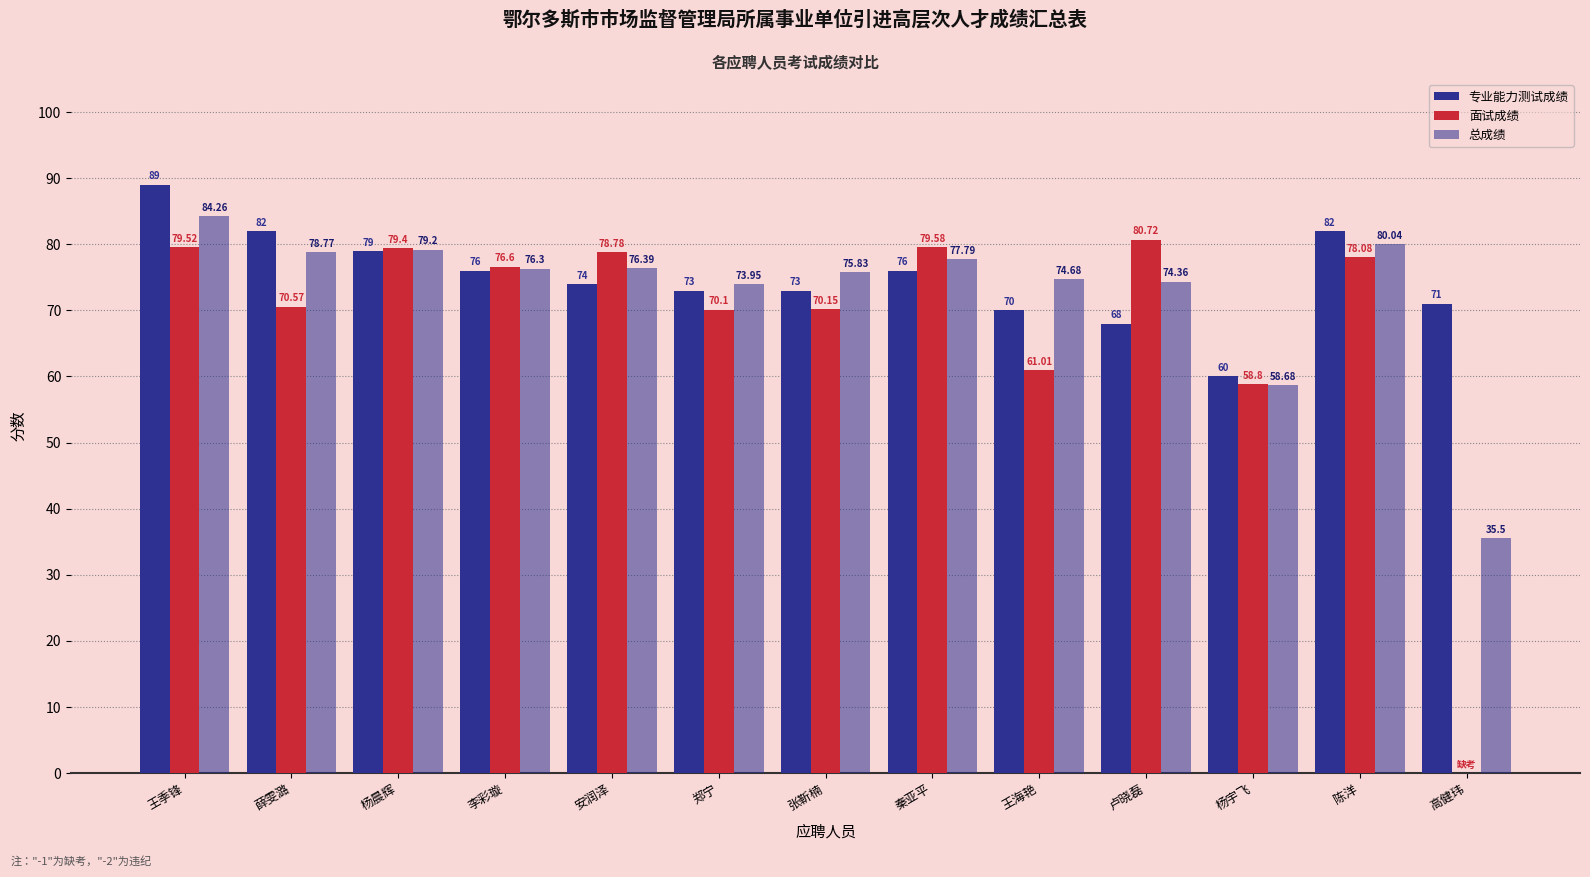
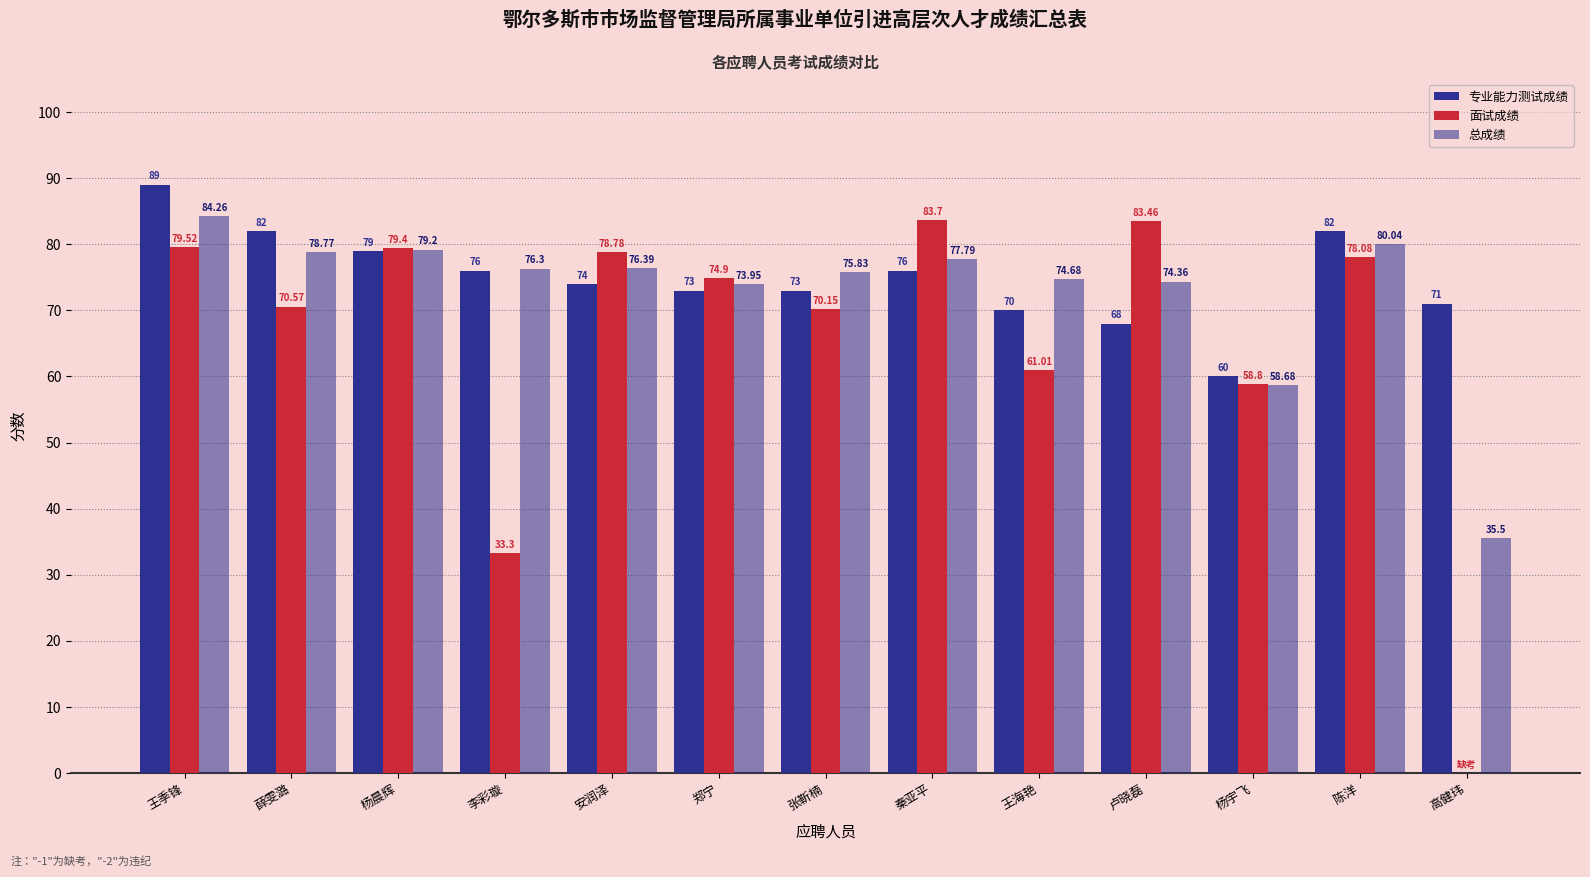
面试成绩, 李彩璇: 76.6 -> 33.3
面试成绩, 郑宁: 70.1 -> 74.9
面试成绩, 秦亚平: 79.58 -> 83.7
面试成绩, 卢晓磊: 80.72 -> 83.46
